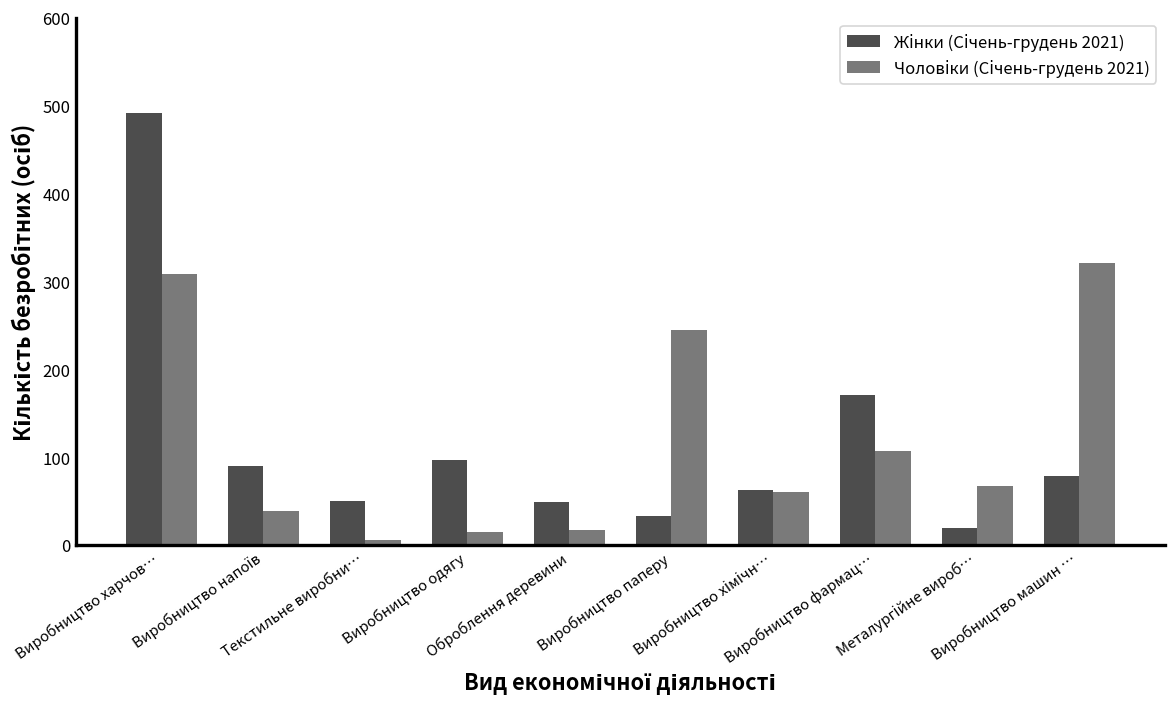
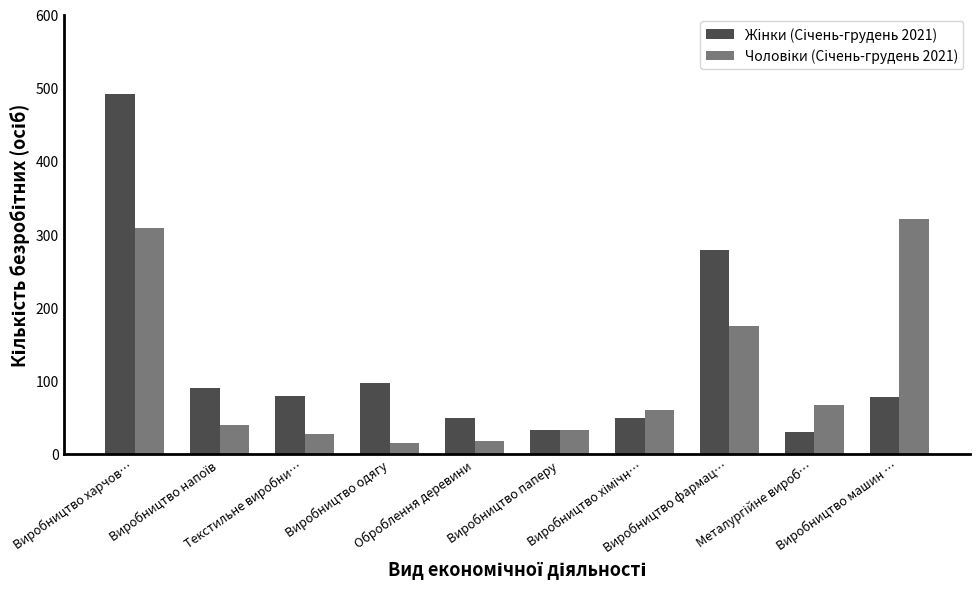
Жінки (Січень-грудень 2021), Текстильне виробни…: 50 -> 80
Чоловіки (Січень-грудень 2021), Текстильне виробни…: 10 -> 30
Чоловіки (Січень-грудень 2021), Виробництво паперу: 250 -> 30
Жінки (Січень-грудень 2021), Виробництво хімічн…: 60 -> 50
Жінки (Січень-грудень 2021), Виробництво фармац…: 170 -> 280
Чоловіки (Січень-грудень 2021), Виробництво фармац…: 110 -> 170
Жінки (Січень-грудень 2021), Металургійне вироб…: 20 -> 30
